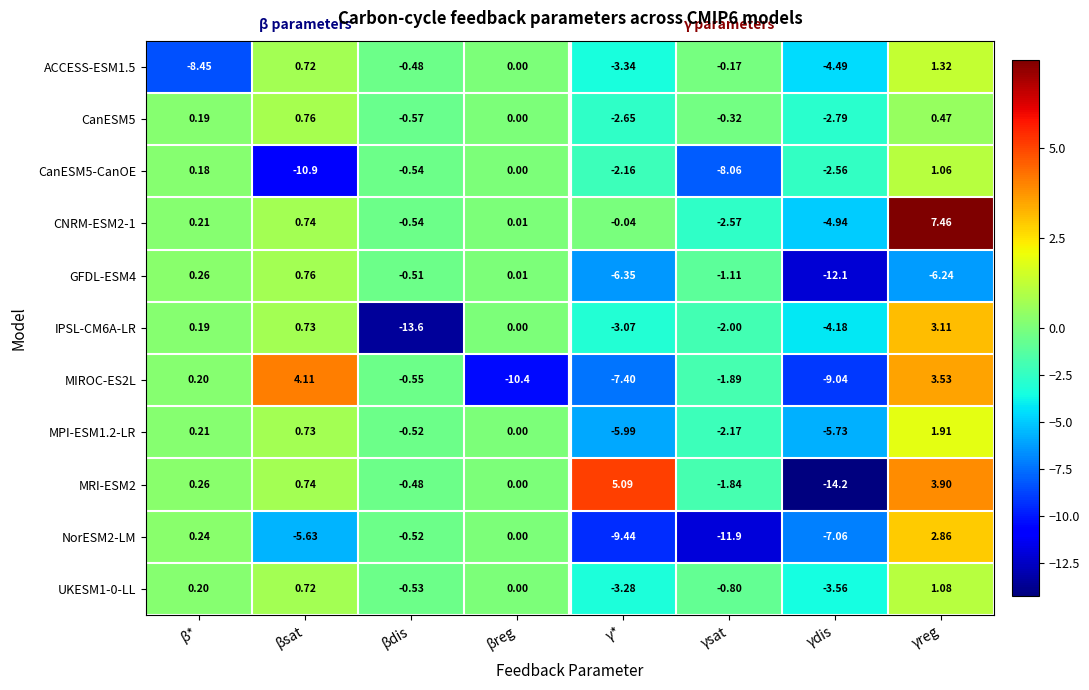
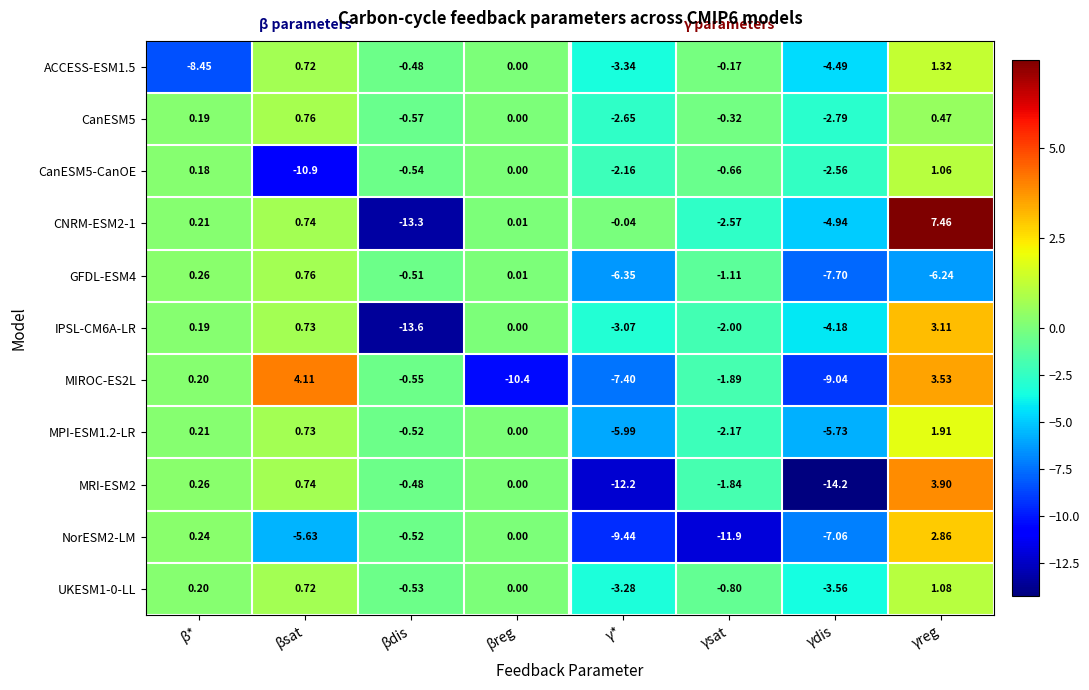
CanESM5-CanOE, γsat: -8.06 -> -0.66
CNRM-ESM2-1, βdis: -0.54 -> -13.3
GFDL-ESM4, γdis: -12.1 -> -7.70
MRI-ESM2, γ*: 5.09 -> -12.2
